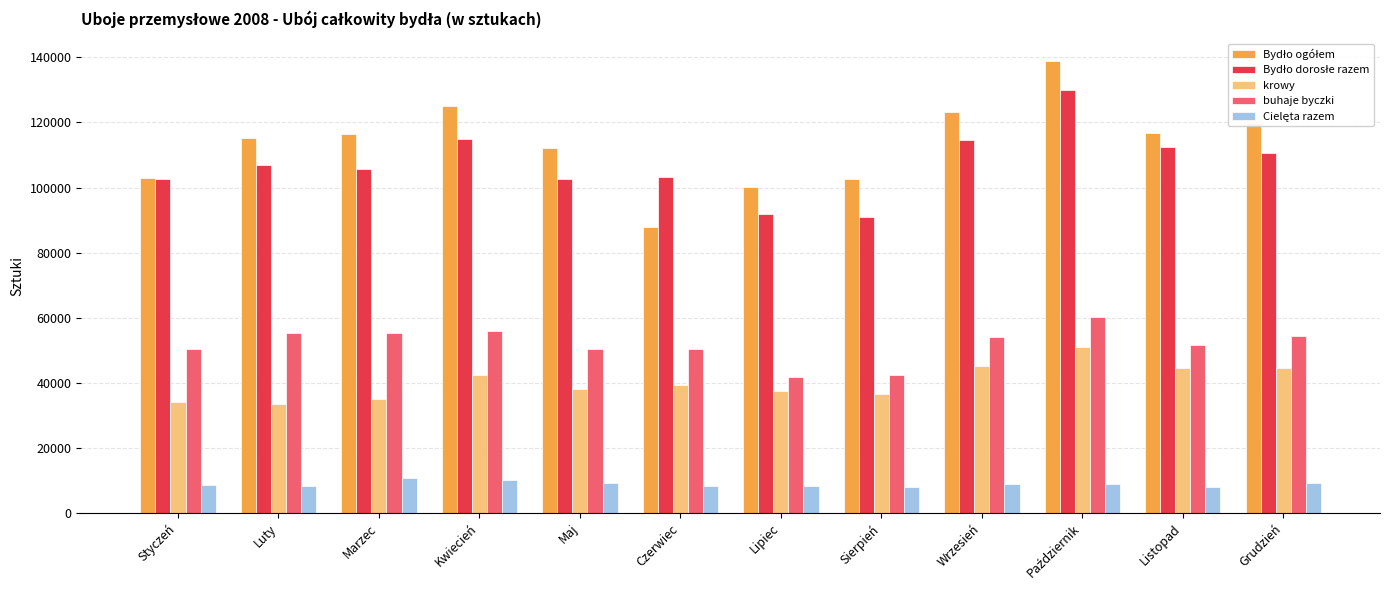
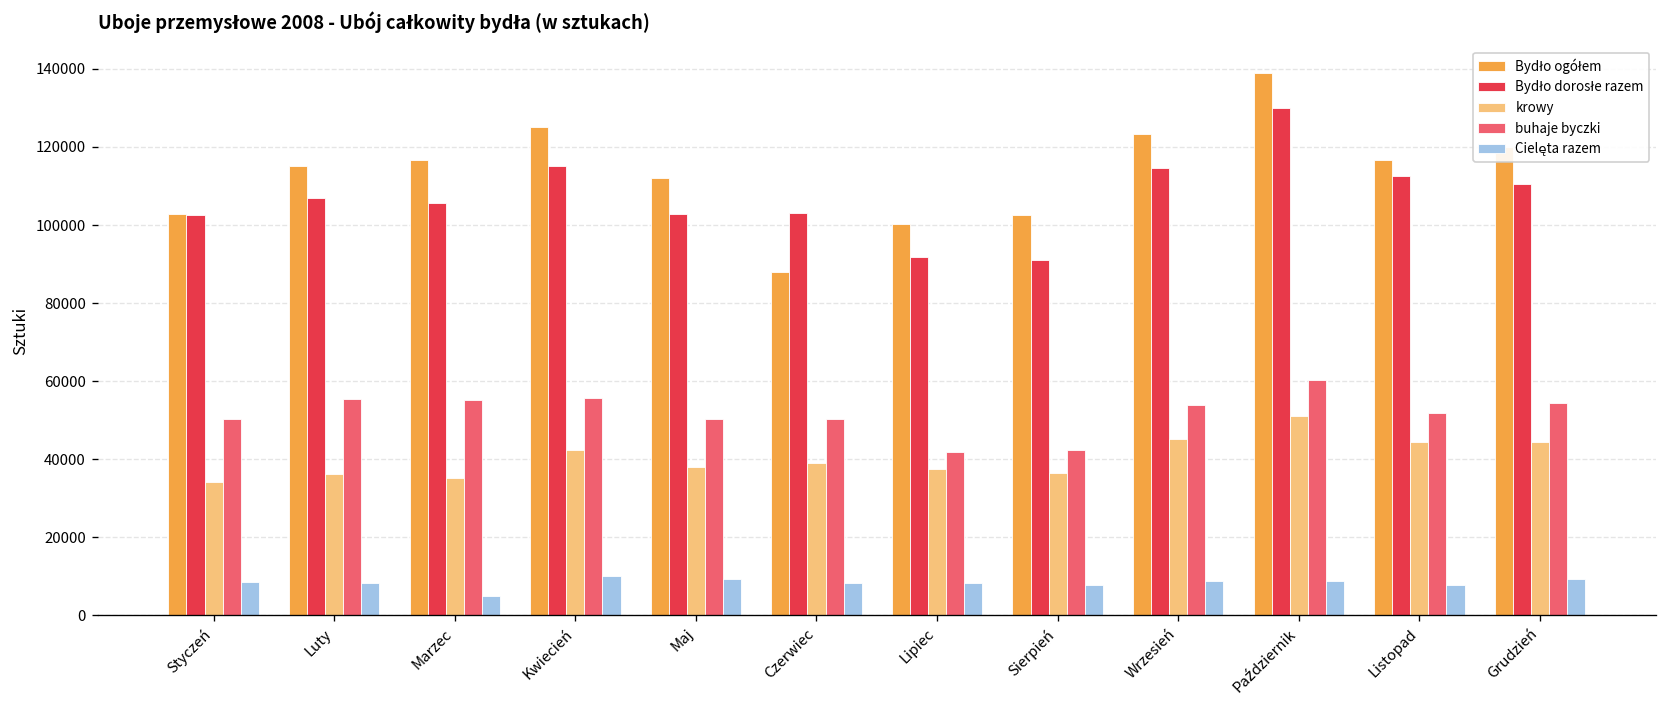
krowy, Luty: 33000 -> 36000
Cielęta razem, Marzec: 11000 -> 5000
